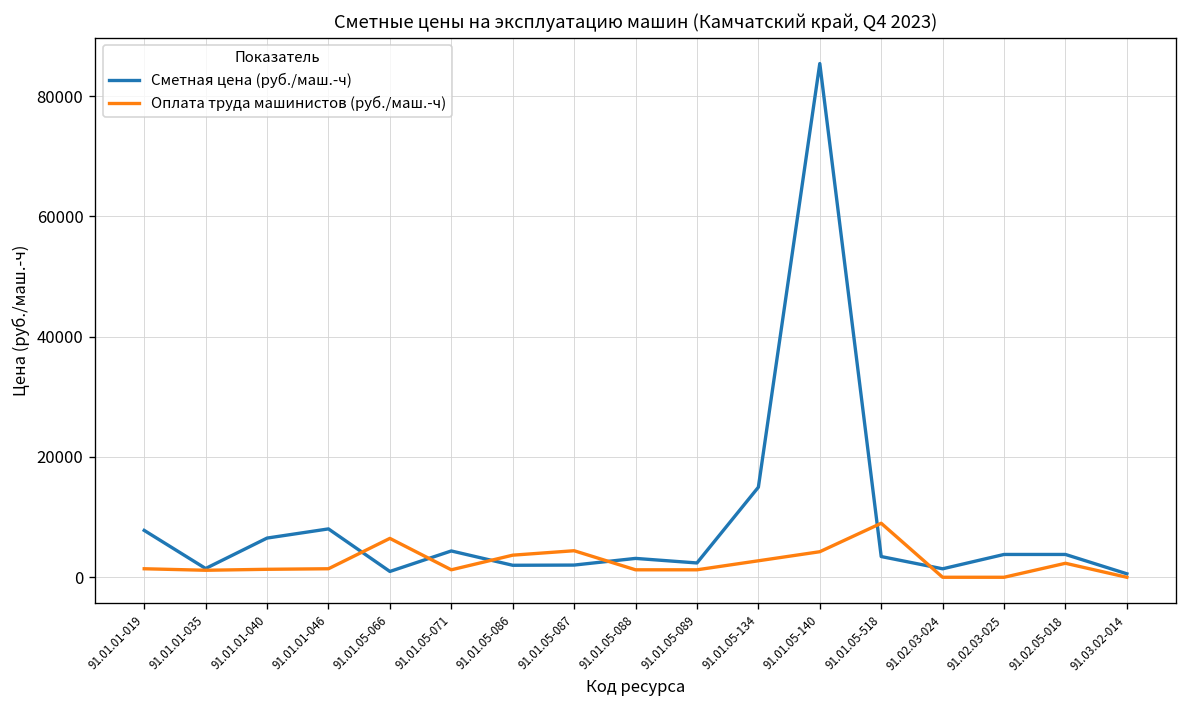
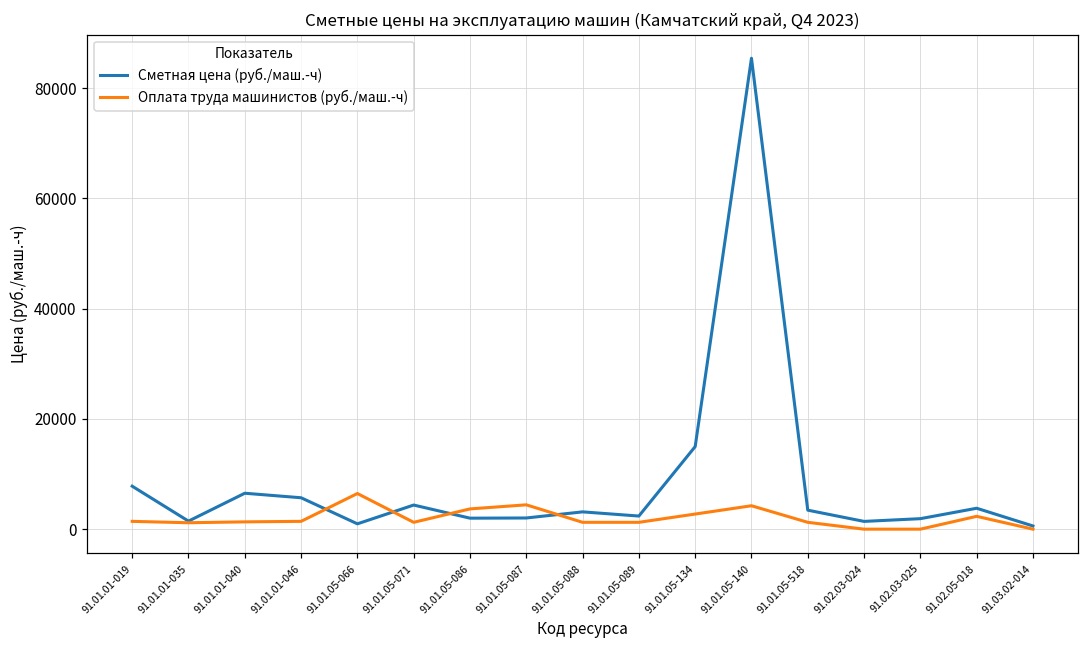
Сметная цена (руб./маш.-ч), 91.01.01-046: 8000 -> 6000
Оплата труда машинистов (руб./маш.-ч), 91.01.05-518: 9000 -> 1000
Сметная цена (руб./маш.-ч), 91.02.03-025: 4000 -> 2000
